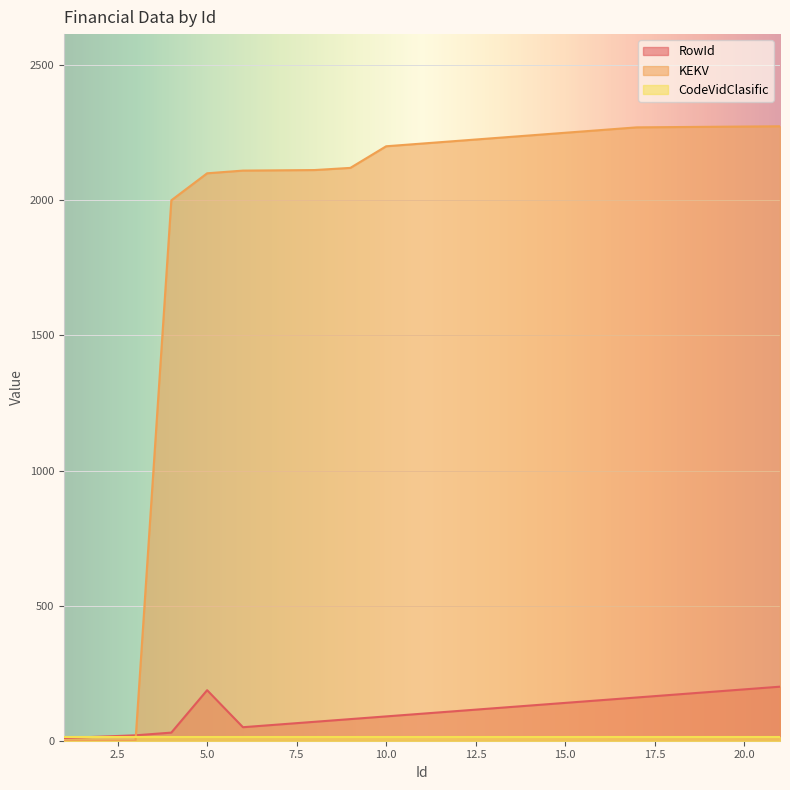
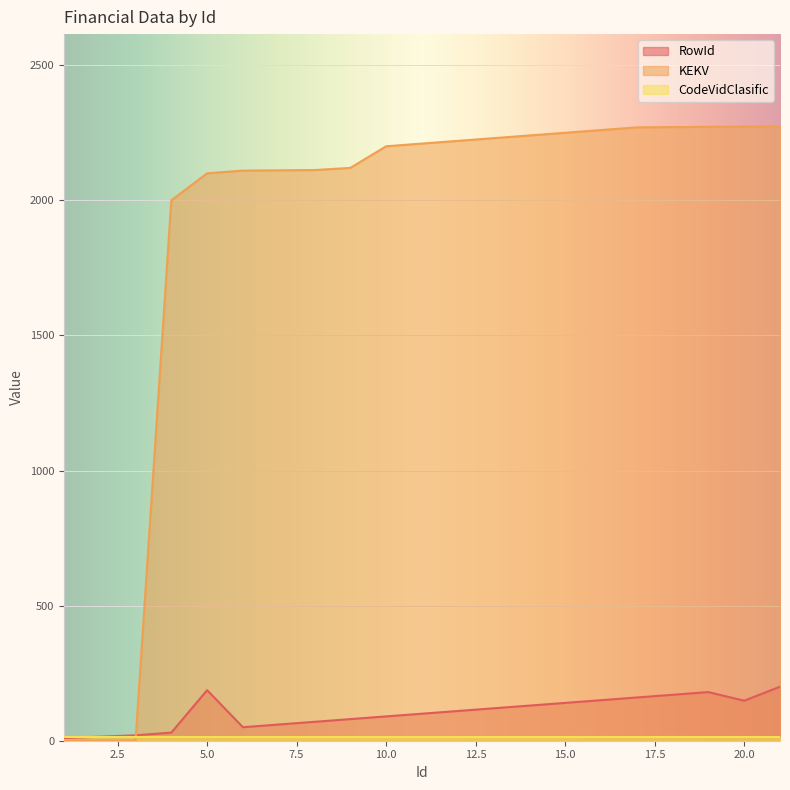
RowId, 20.0: 190 -> 150
